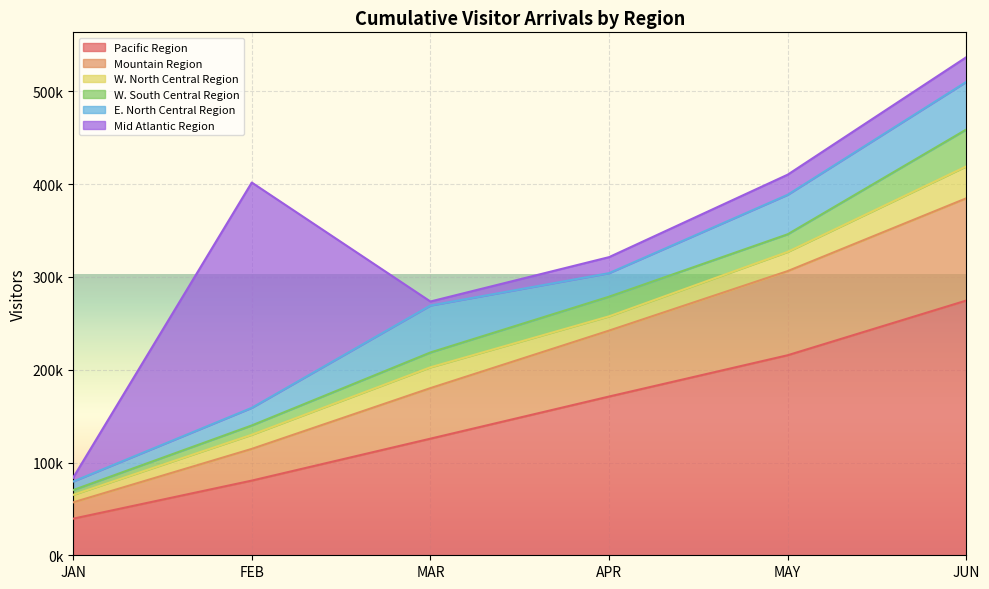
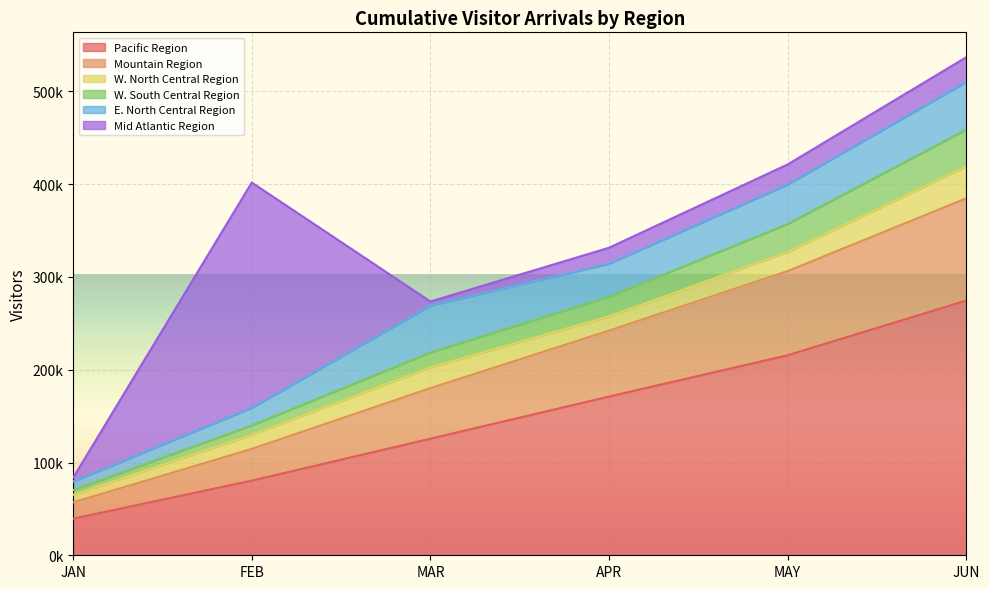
E. North Central Region, APR: 30000 -> 40000
W. South Central Region, MAY: 20000 -> 30000
